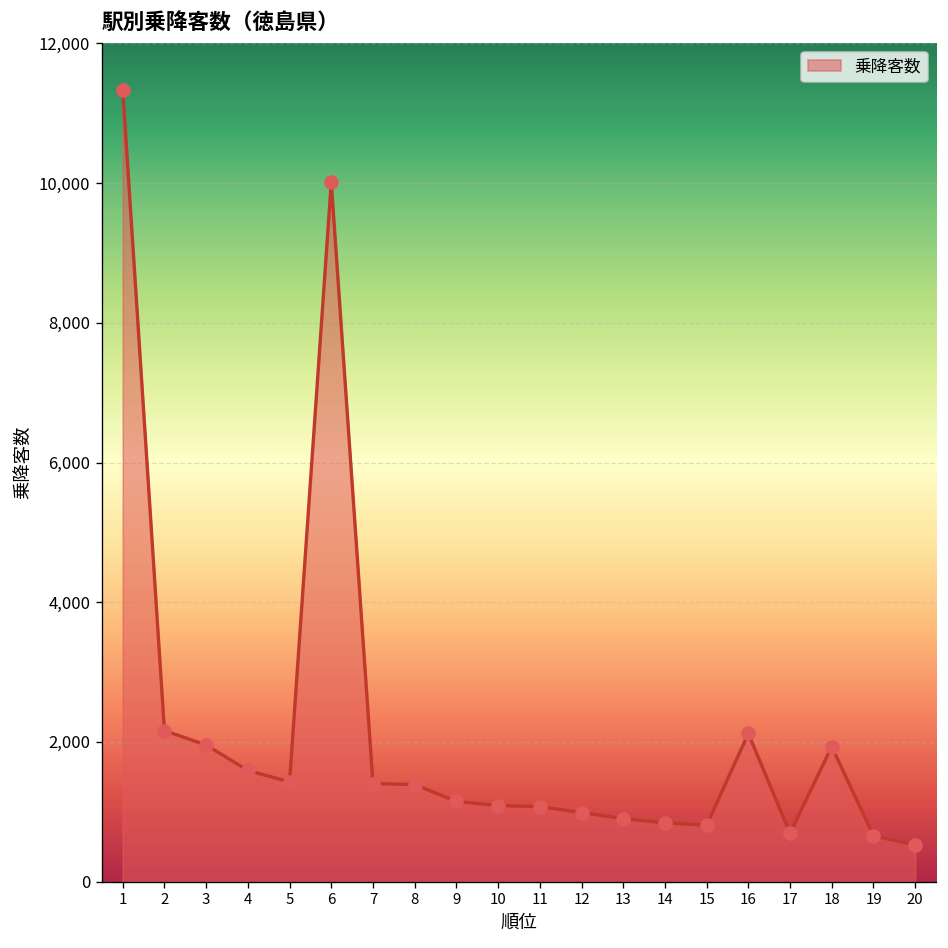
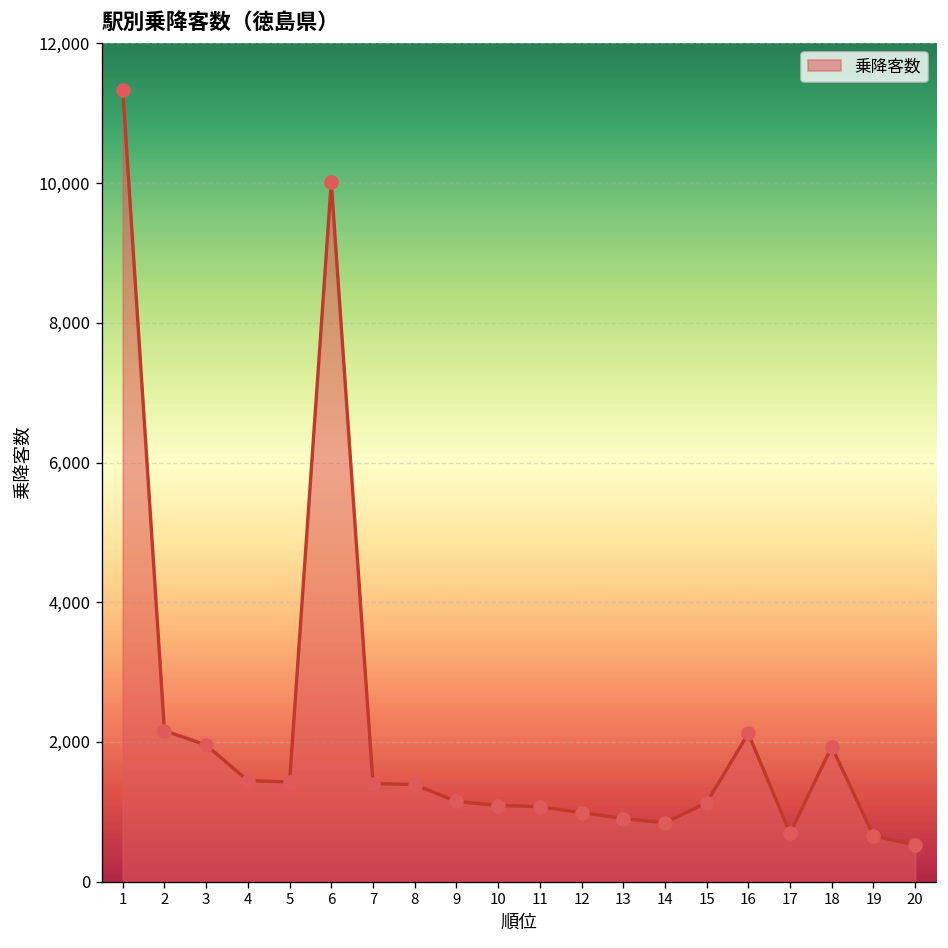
4: 1,600 -> 1,400
15: 800 -> 1,100
